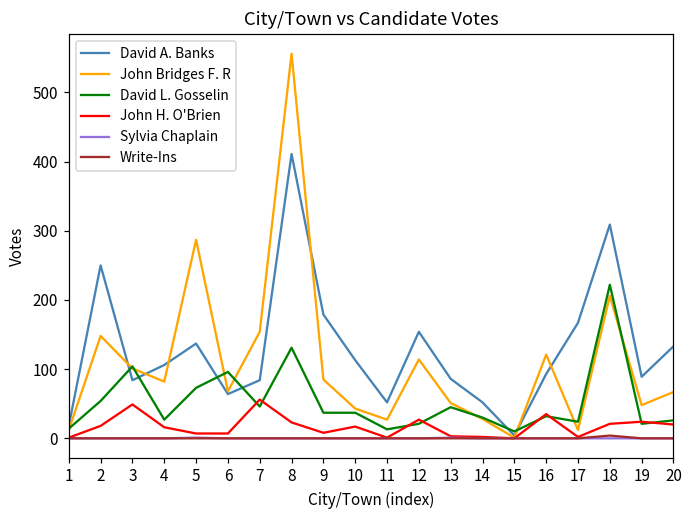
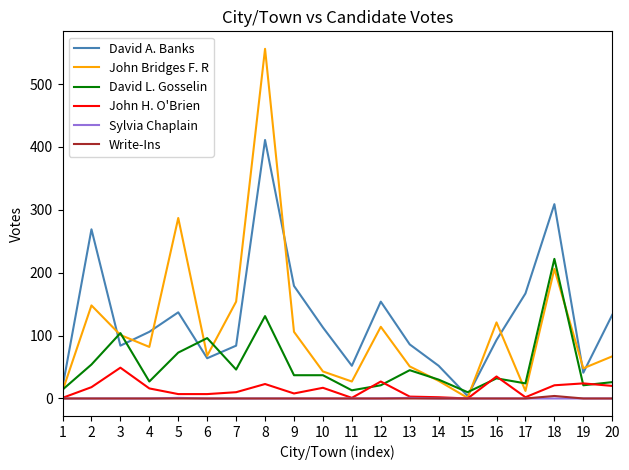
David A. Banks, 2: 250 -> 270
John H. O'Brien, 7: 60 -> 10
John Bridges F. R, 9: 90 -> 110
David A. Banks, 19: 90 -> 40
